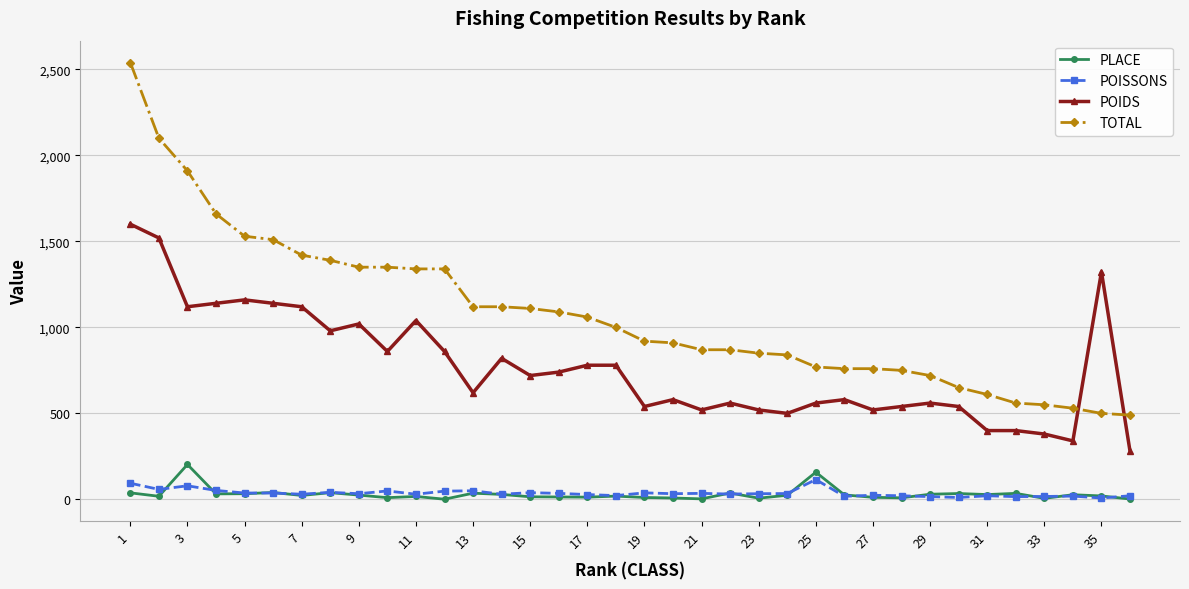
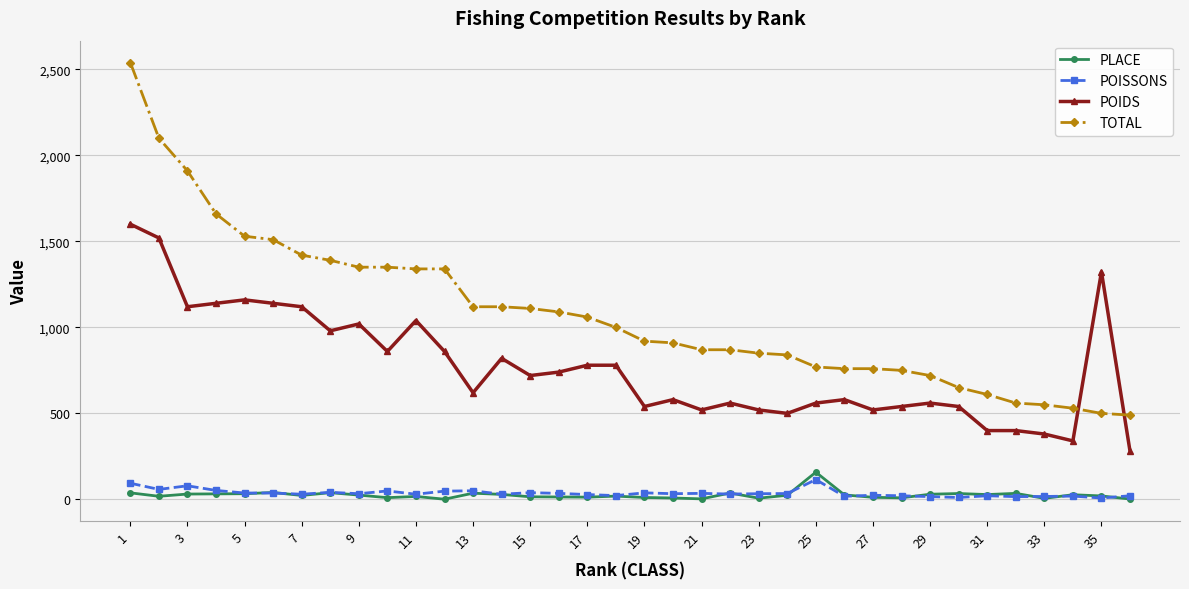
PLACE, 3: 200 -> 30
